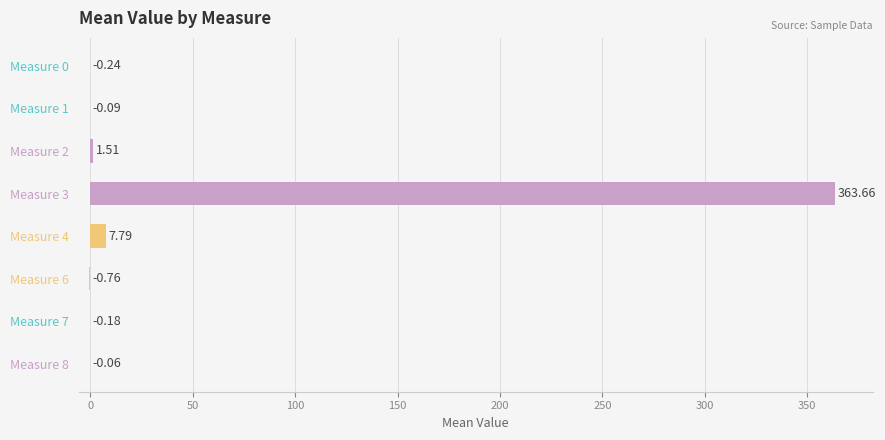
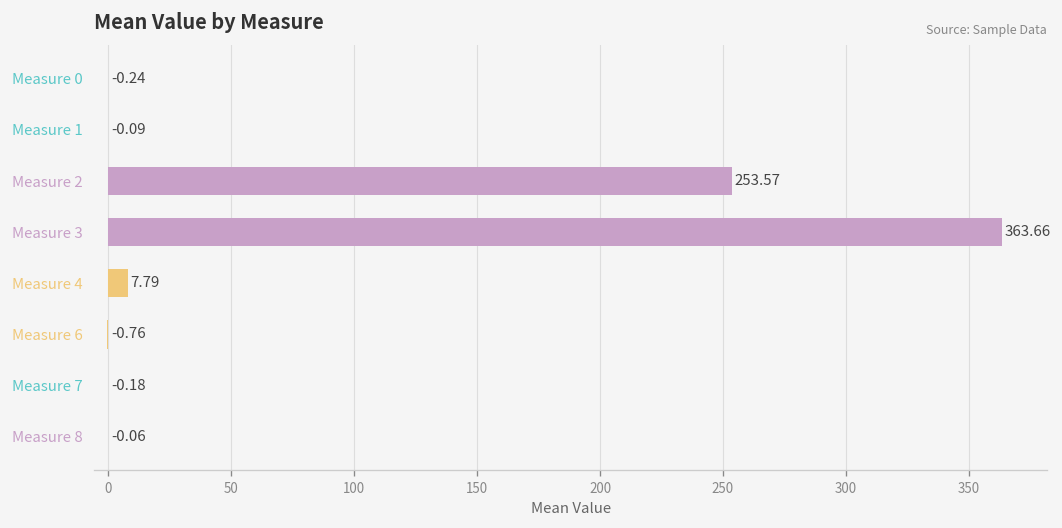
Measure 2: 1.51 -> 253.57
